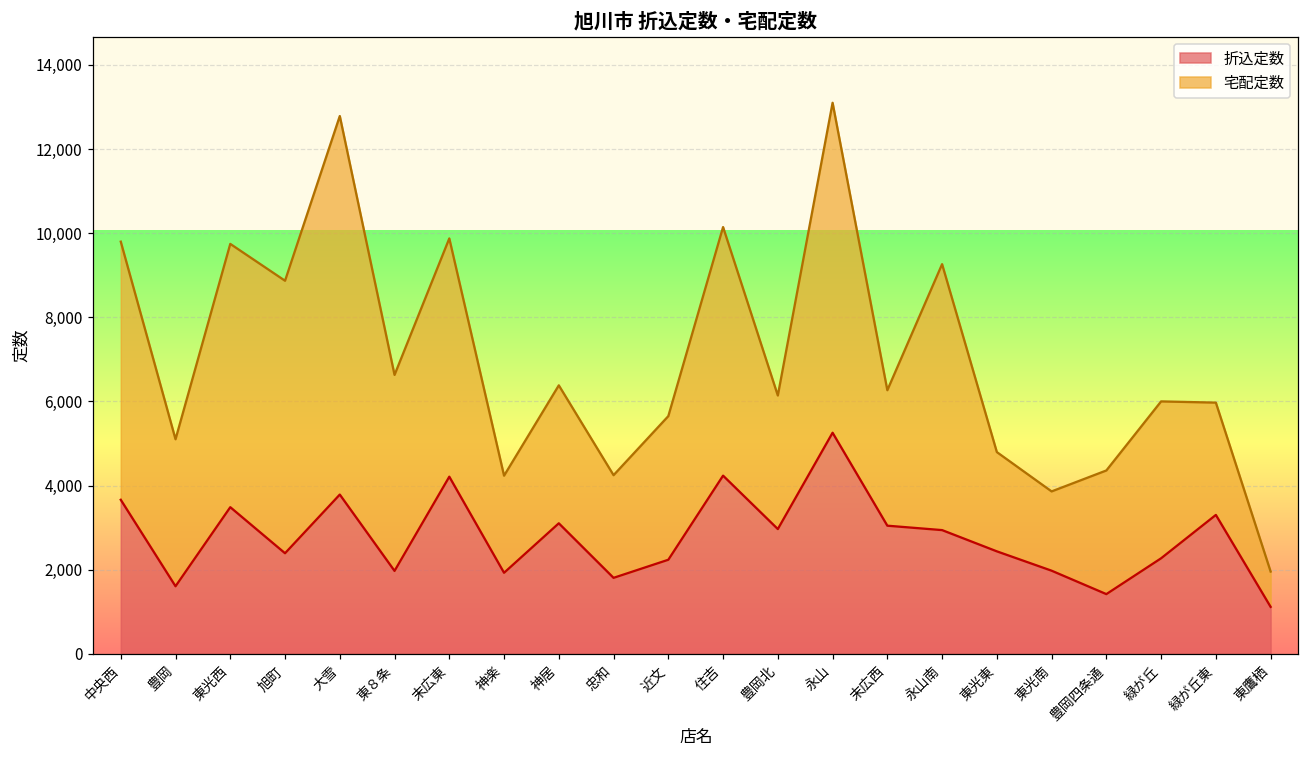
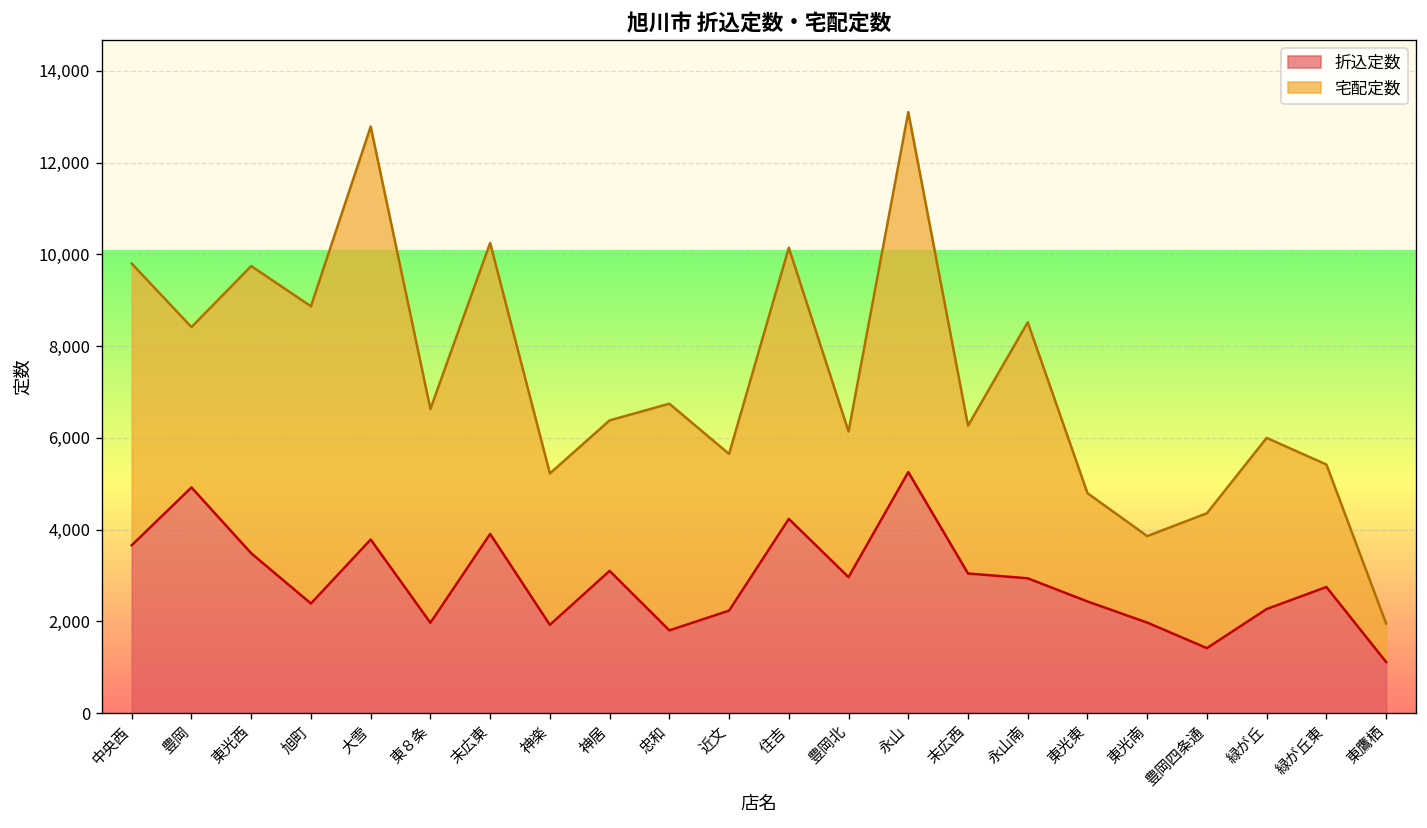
折込定数, 豊岡: 1,600 -> 4,900
折込定数, 末広東: 4,200 -> 3,900
宅配定数, 末広東: 5,700 -> 6,300
宅配定数, 神楽: 2,300 -> 3,300
宅配定数, 忠和: 2,400 -> 4,900
宅配定数, 永山南: 6,300 -> 5,600
折込定数, 緑が丘東: 3,300 -> 2,800
